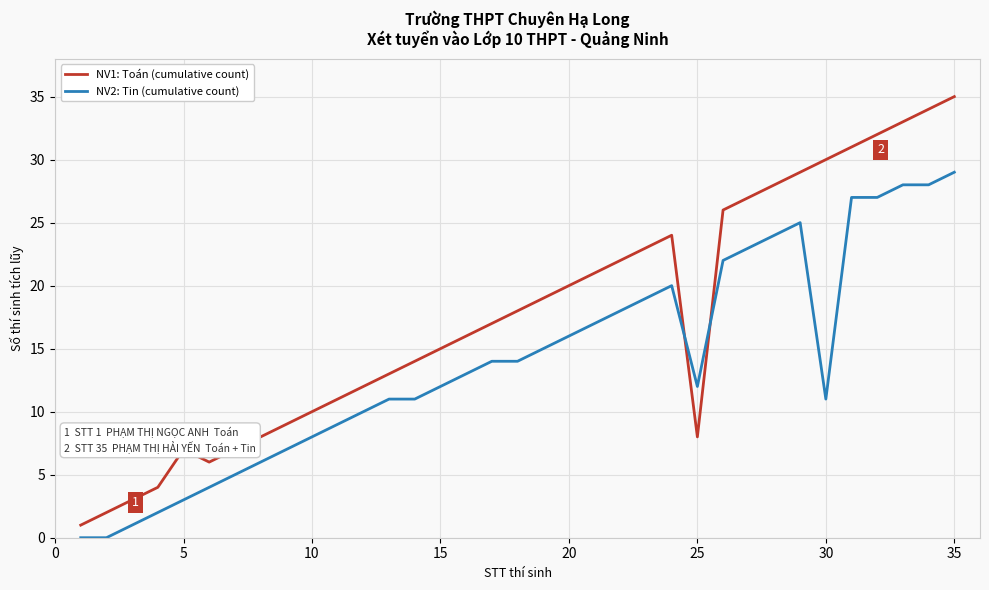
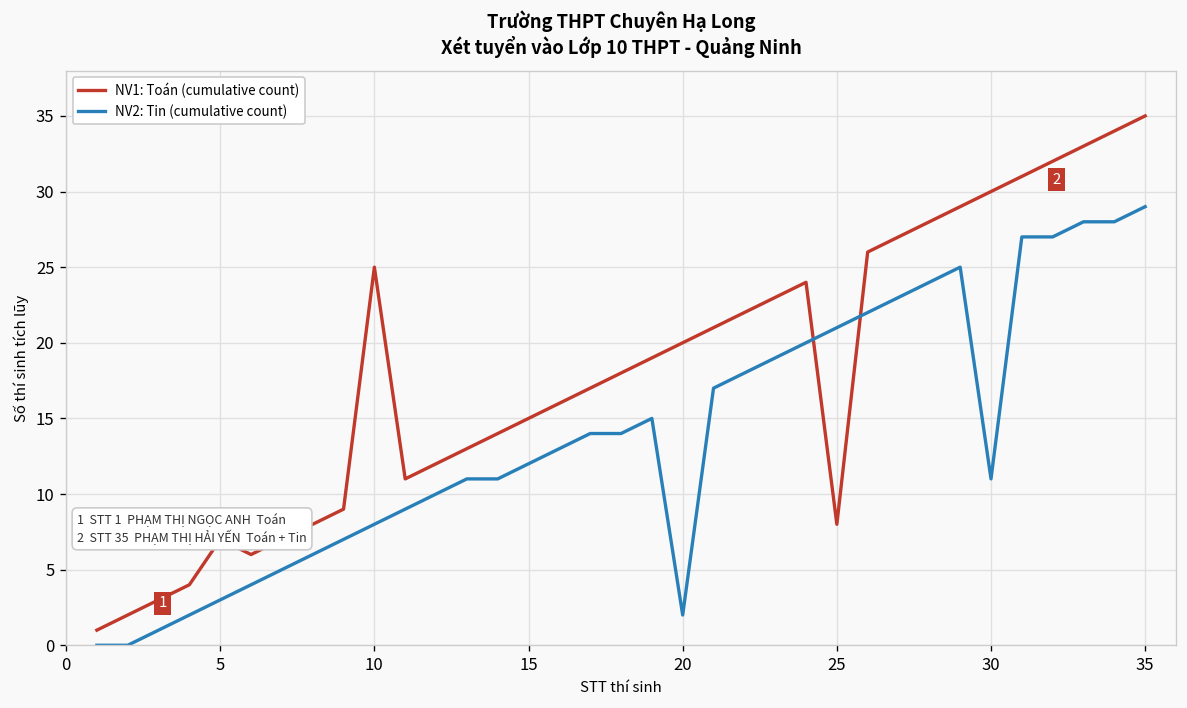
NV1: Toán (cumulative count), 10: 10 -> 25
NV2: Tin (cumulative count), 20: 16 -> 2
NV2: Tin (cumulative count), 25: 12 -> 21
